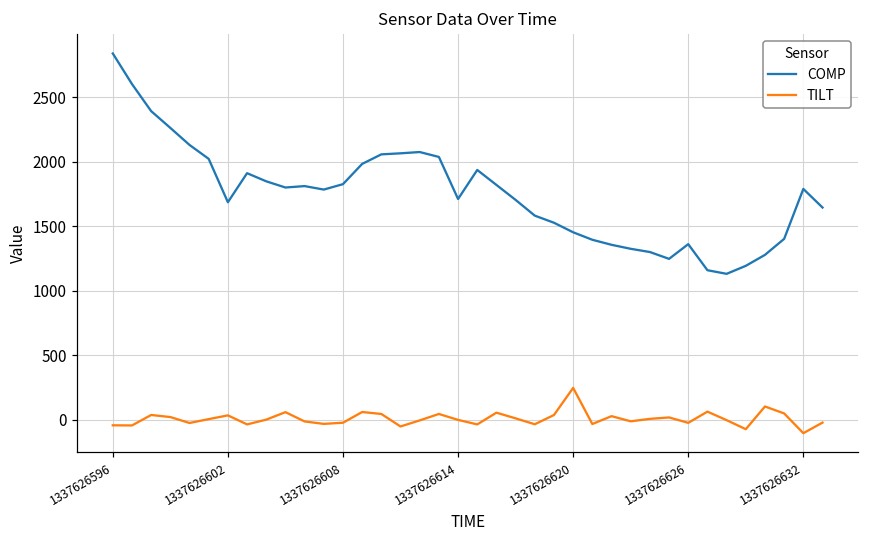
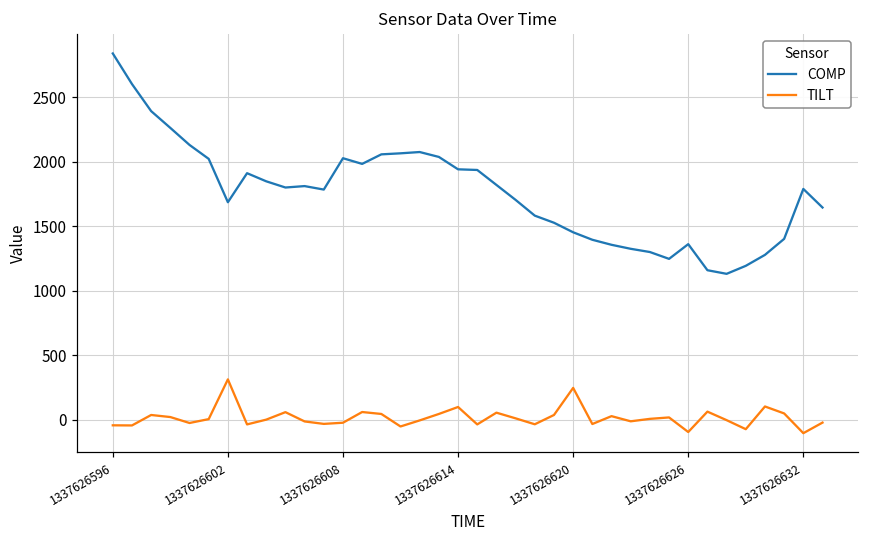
TILT, 1337626602: 40 -> 310
COMP, 1337626608: 1830 -> 2030
COMP, 1337626614: 1710 -> 1940
TILT, 1337626614: 0 -> 100
TILT, 1337626626: -20 -> -90
